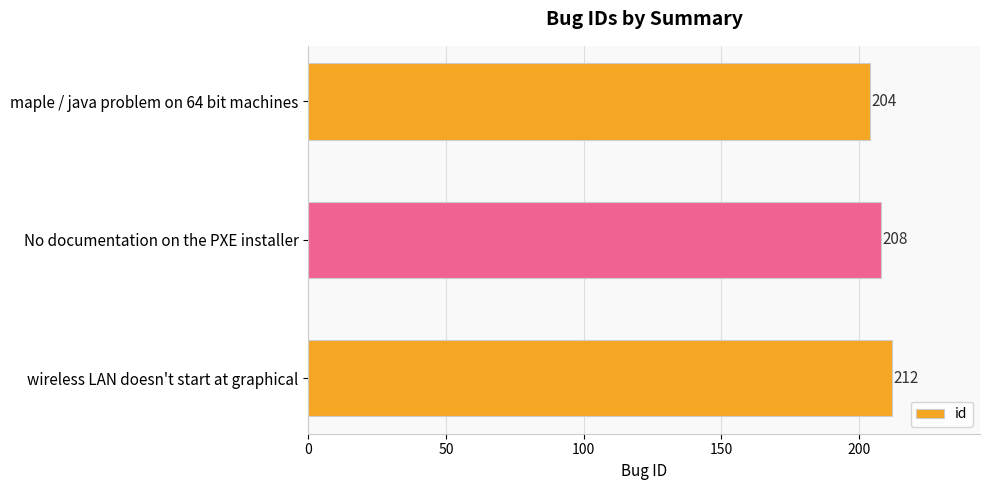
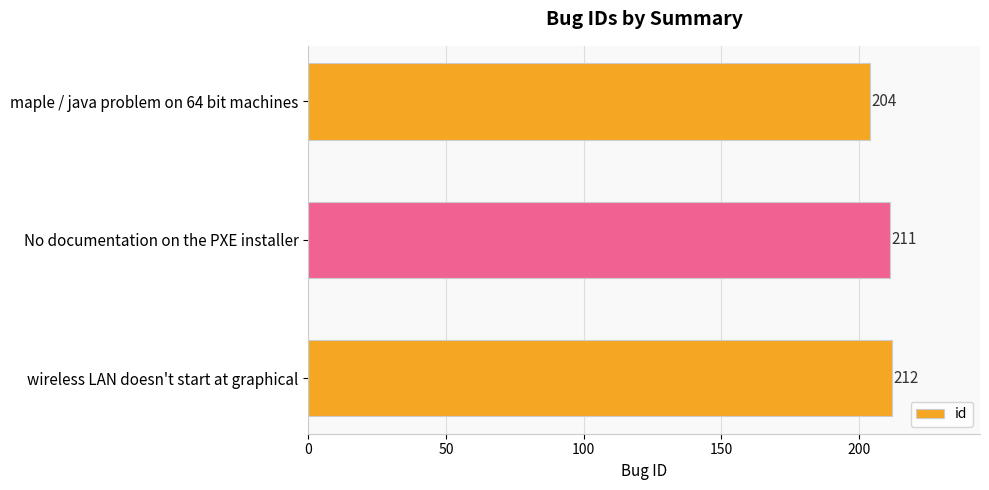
No documentation on the PXE installer: 208 -> 211
